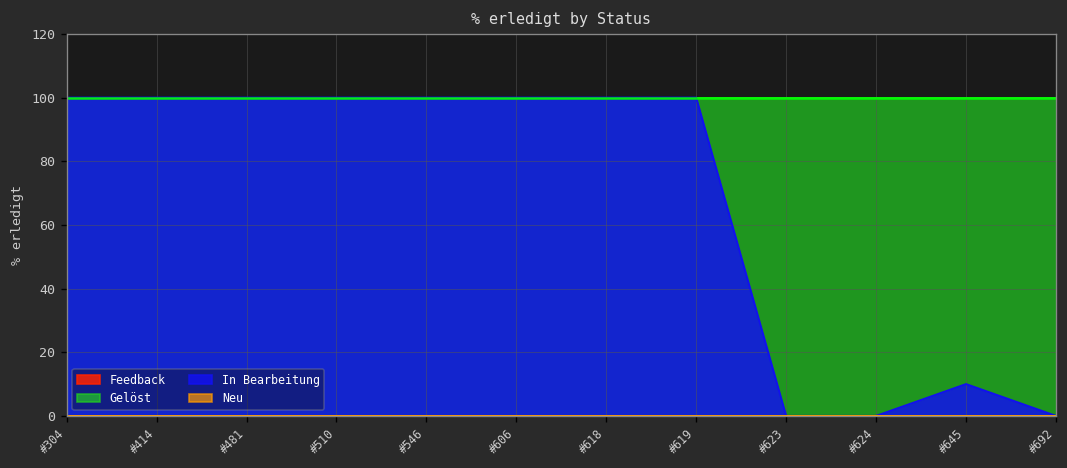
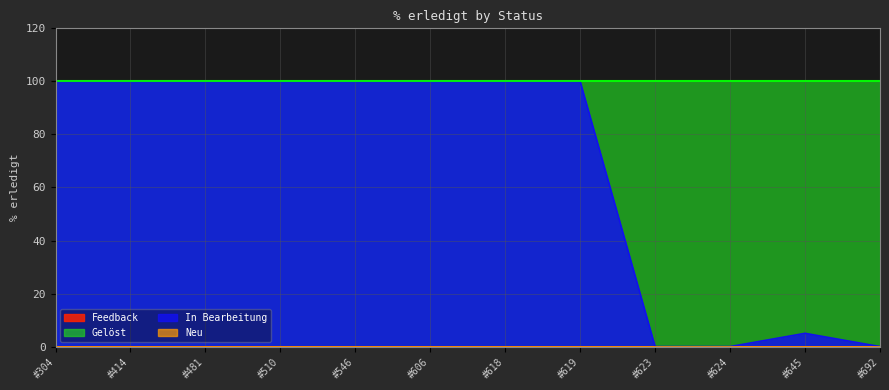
In Bearbeitung, #645: 10 -> 5
